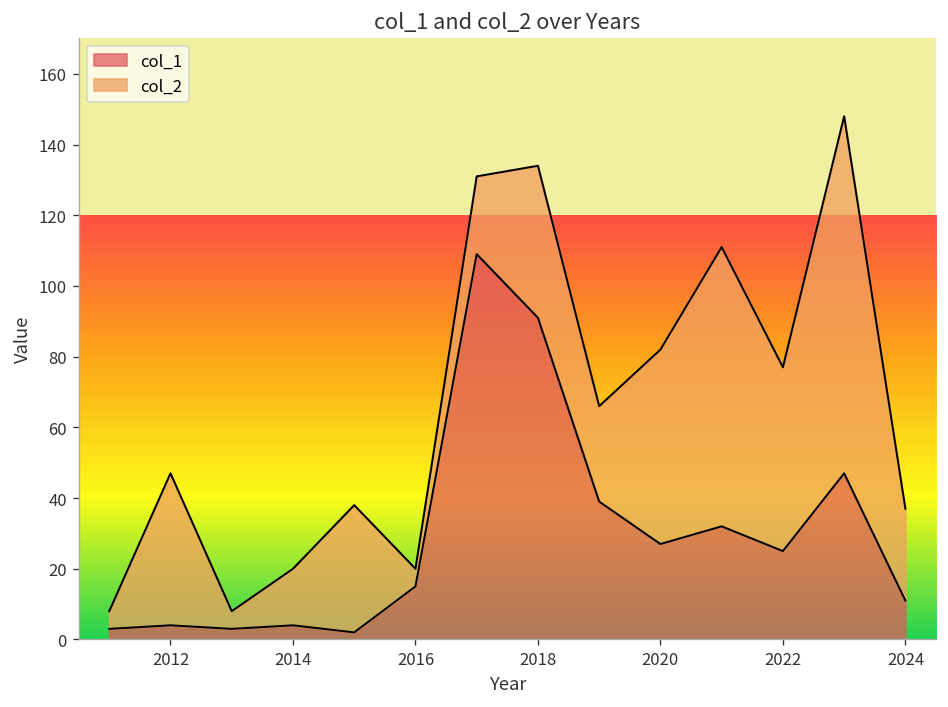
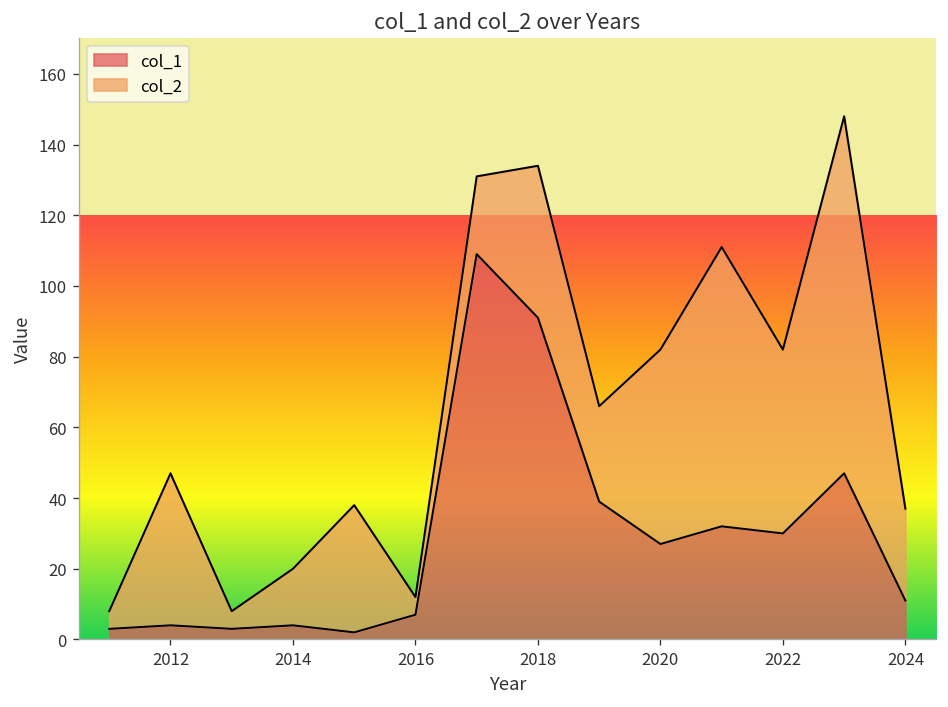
col_1, 2016: 15 -> 7
col_1, 2022: 25 -> 30
